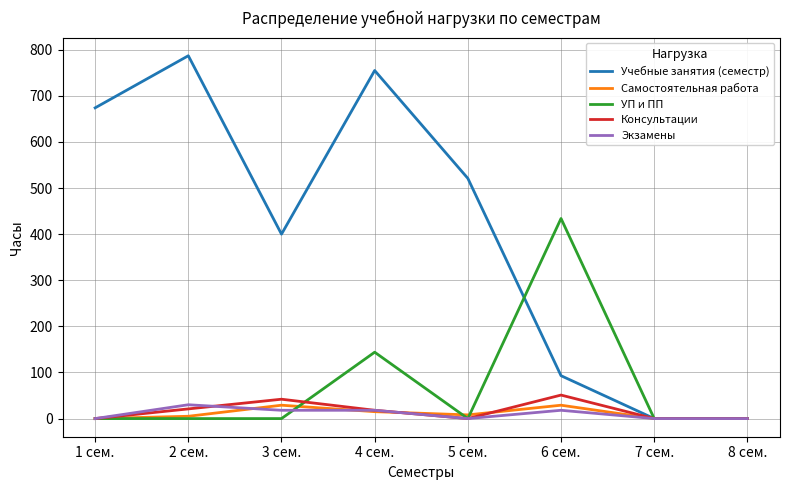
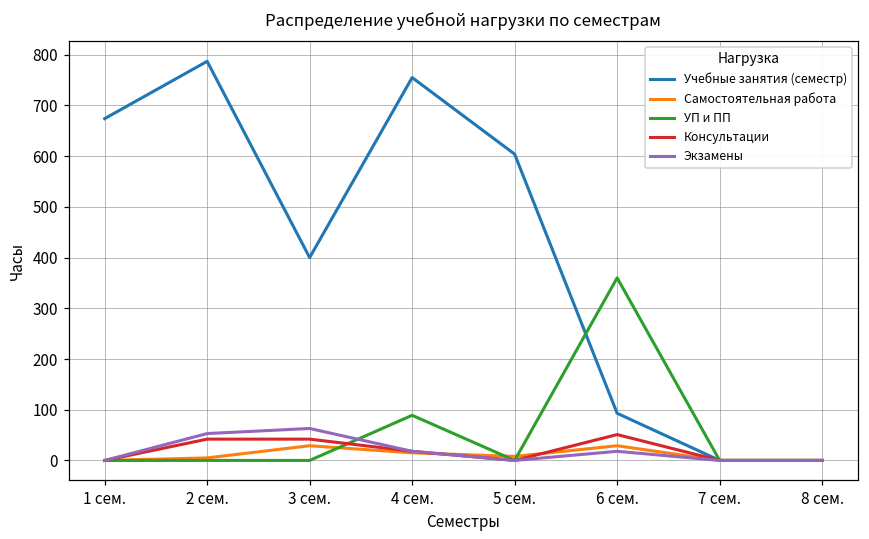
Консультации, 2 сем.: 20 -> 40
Экзамены, 2 сем.: 30 -> 50
Экзамены, 3 сем.: 20 -> 60
УП и ПП, 4 сем.: 140 -> 90
Учебные занятия (семестр), 5 сем.: 520 -> 600
УП и ПП, 6 сем.: 430 -> 360
